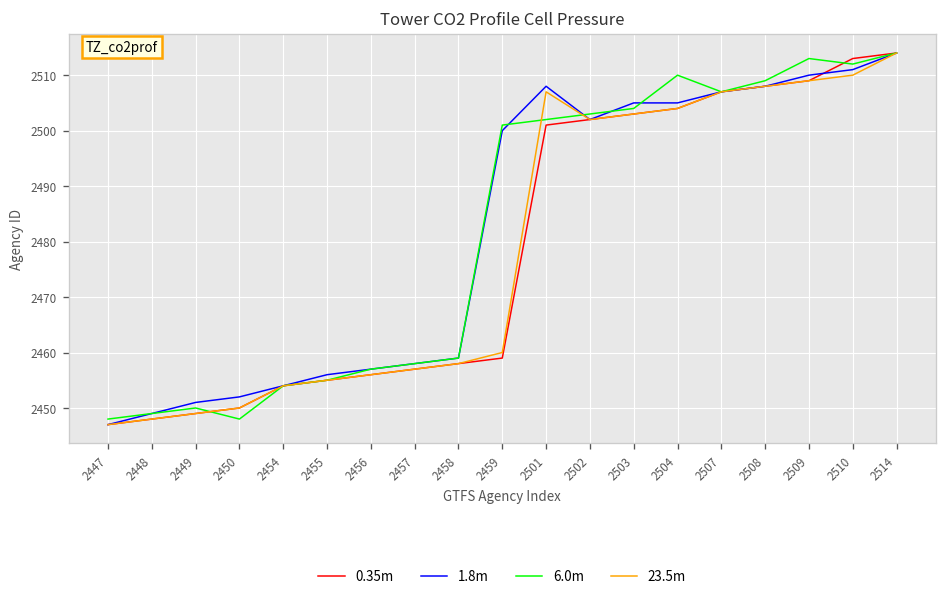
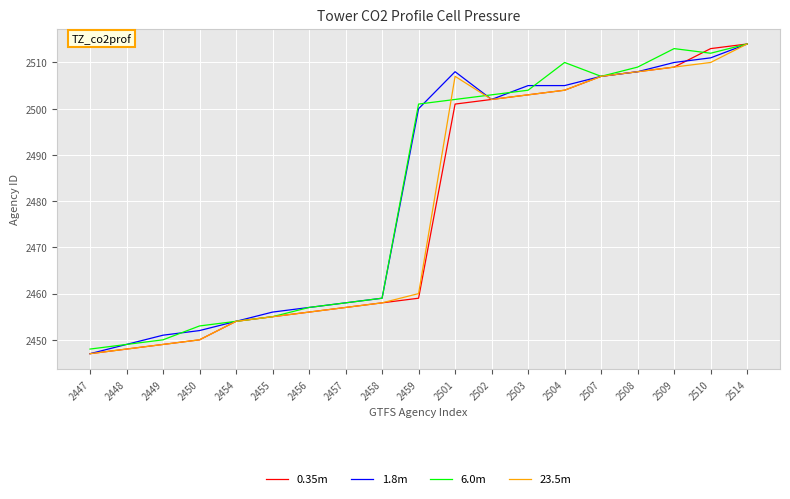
6.0m, 2450: 2448 -> 2453
